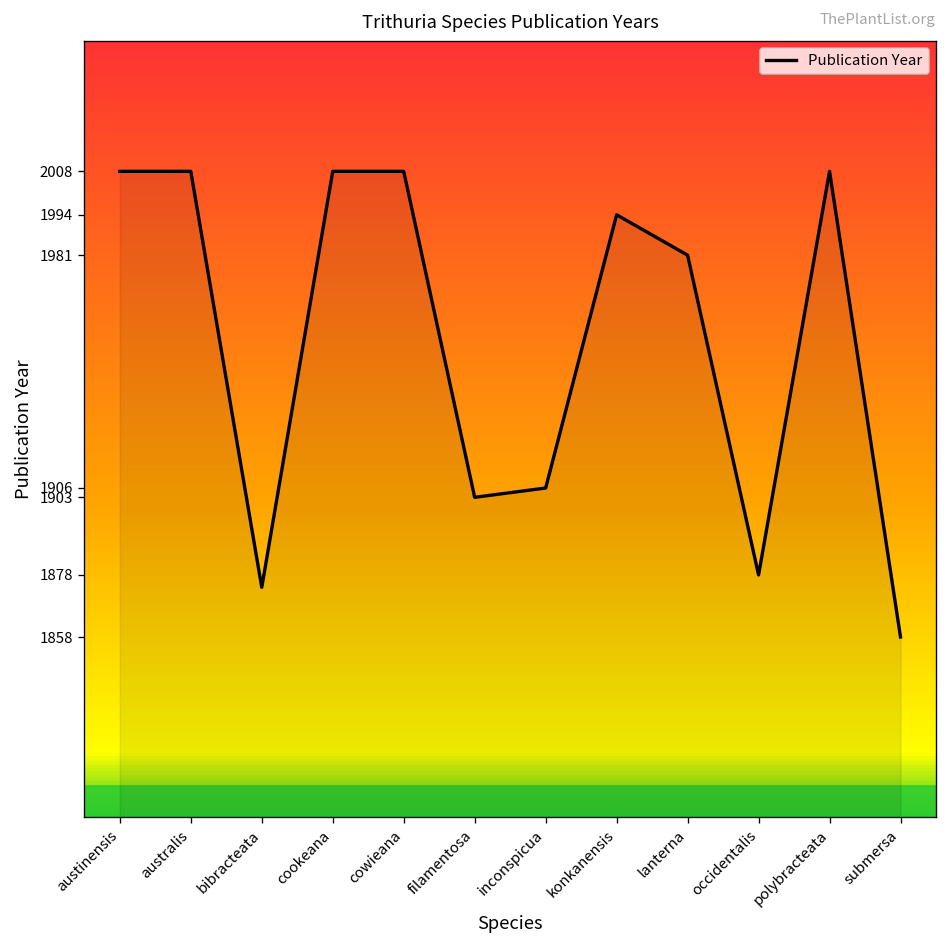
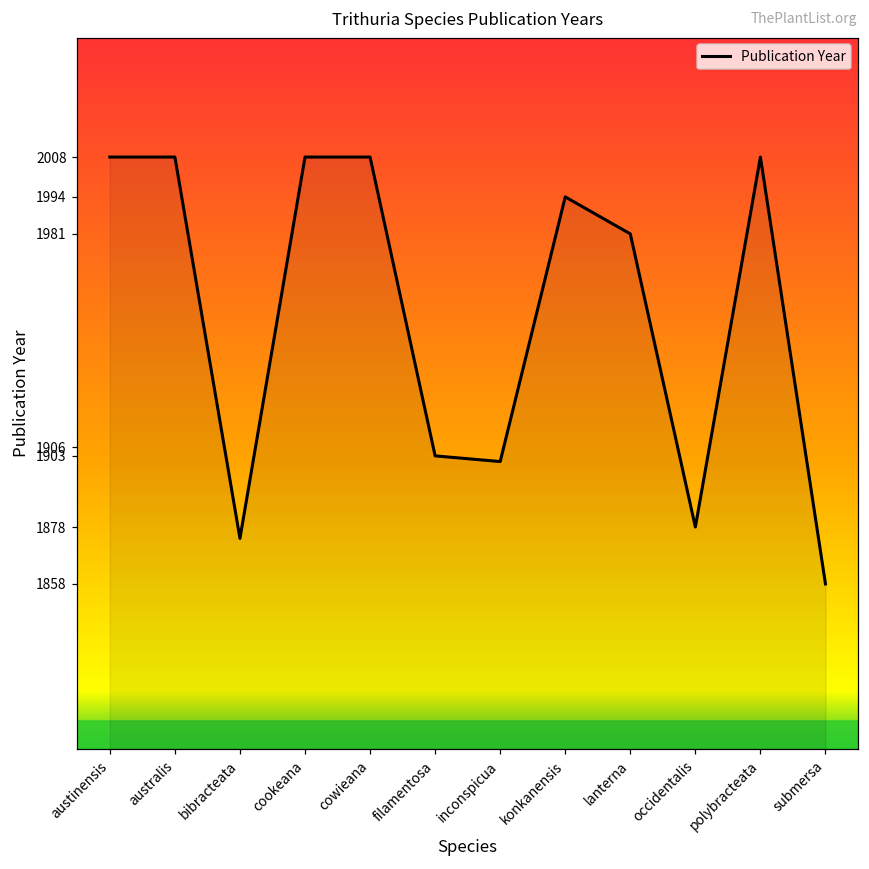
inconspicua: 1906 -> 1901
